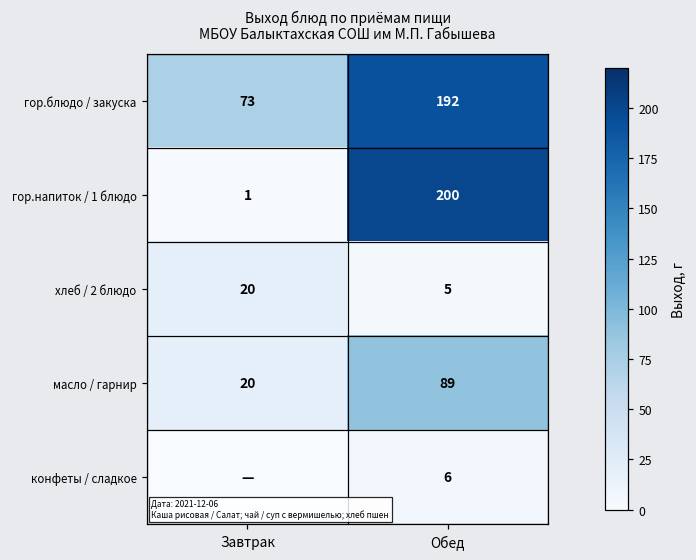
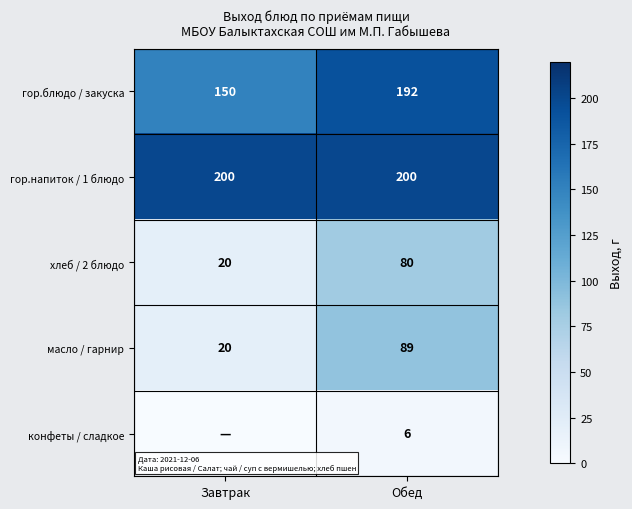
гор.блюдо / закуска, Завтрак: 73 -> 150
гор.напиток / 1 блюдо, Завтрак: 1 -> 200
хлеб / 2 блюдо, Обед: 5 -> 80
